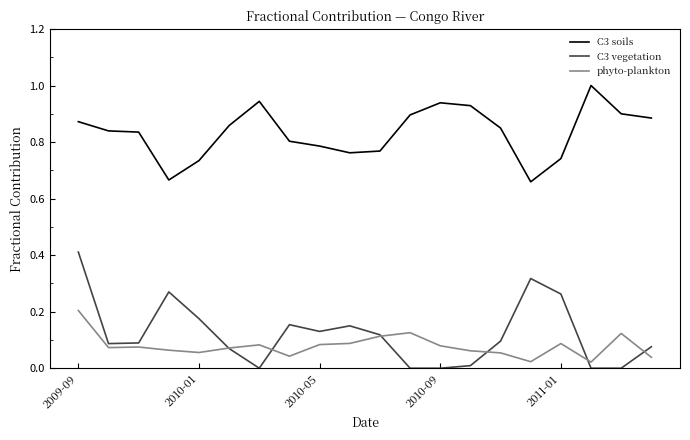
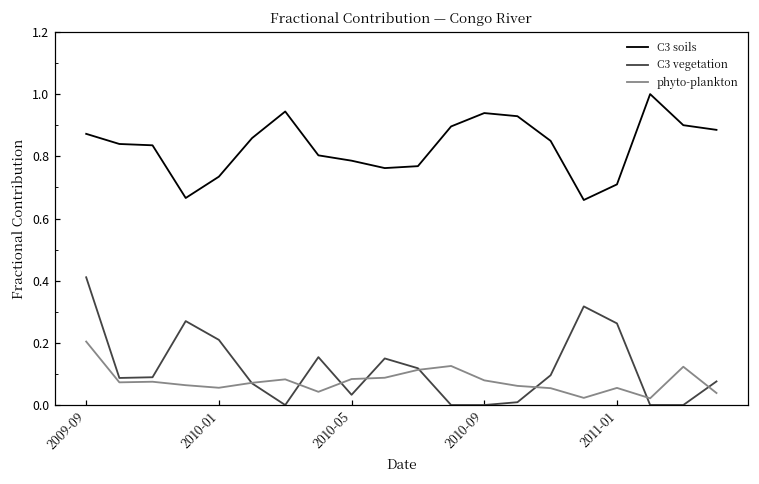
C3 vegetation, 2010-01: 0.18 -> 0.21
C3 vegetation, 2010-05: 0.13 -> 0.03
C3 soils, 2011-01: 0.74 -> 0.71
phyto-plankton, 2011-01: 0.09 -> 0.06
